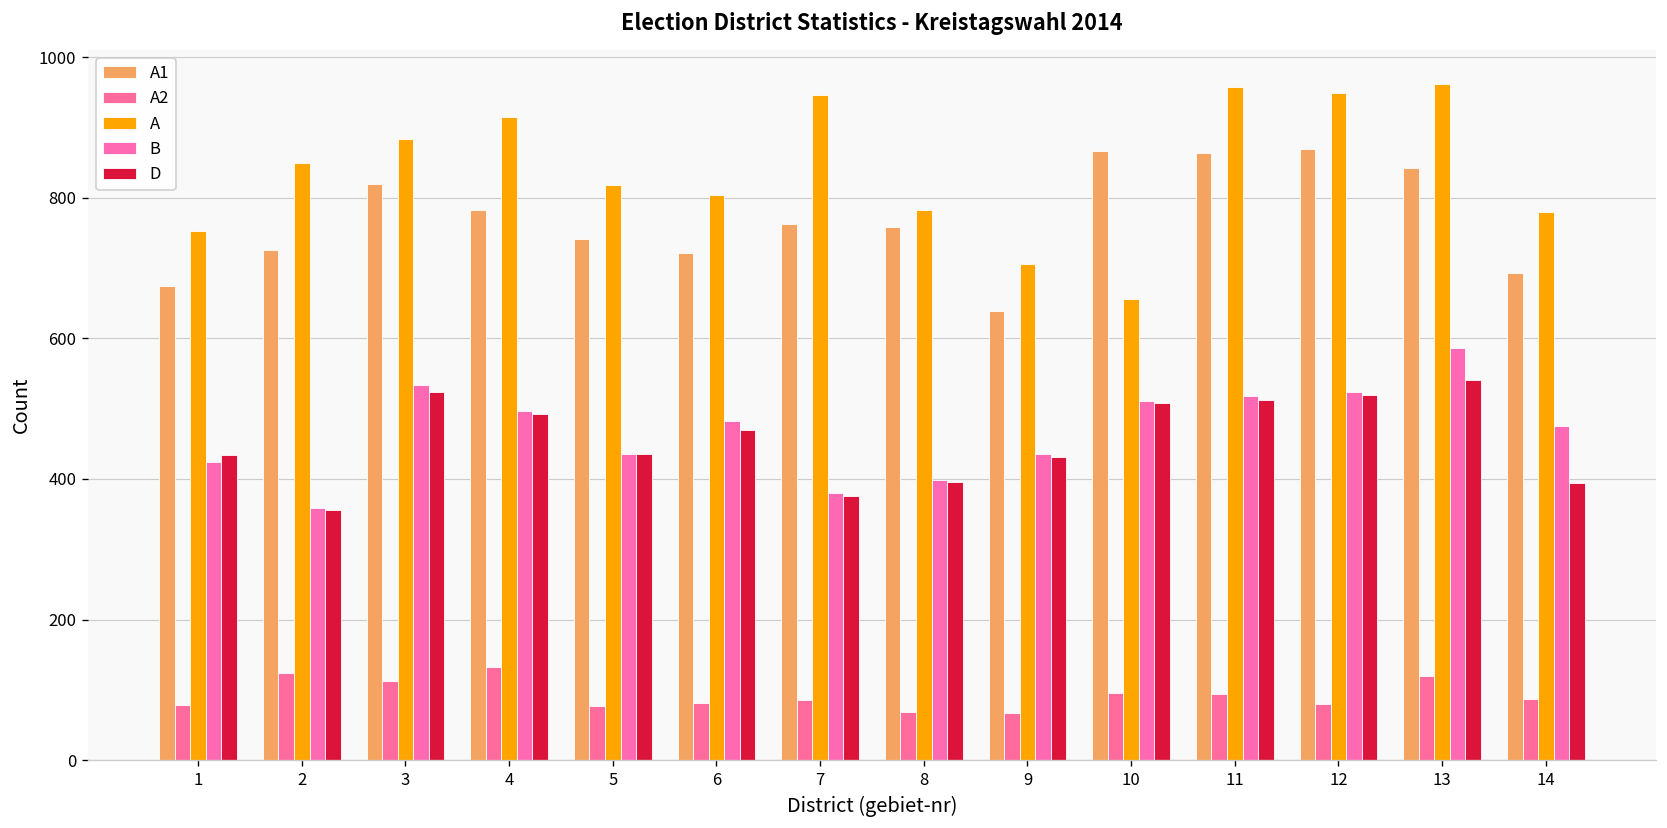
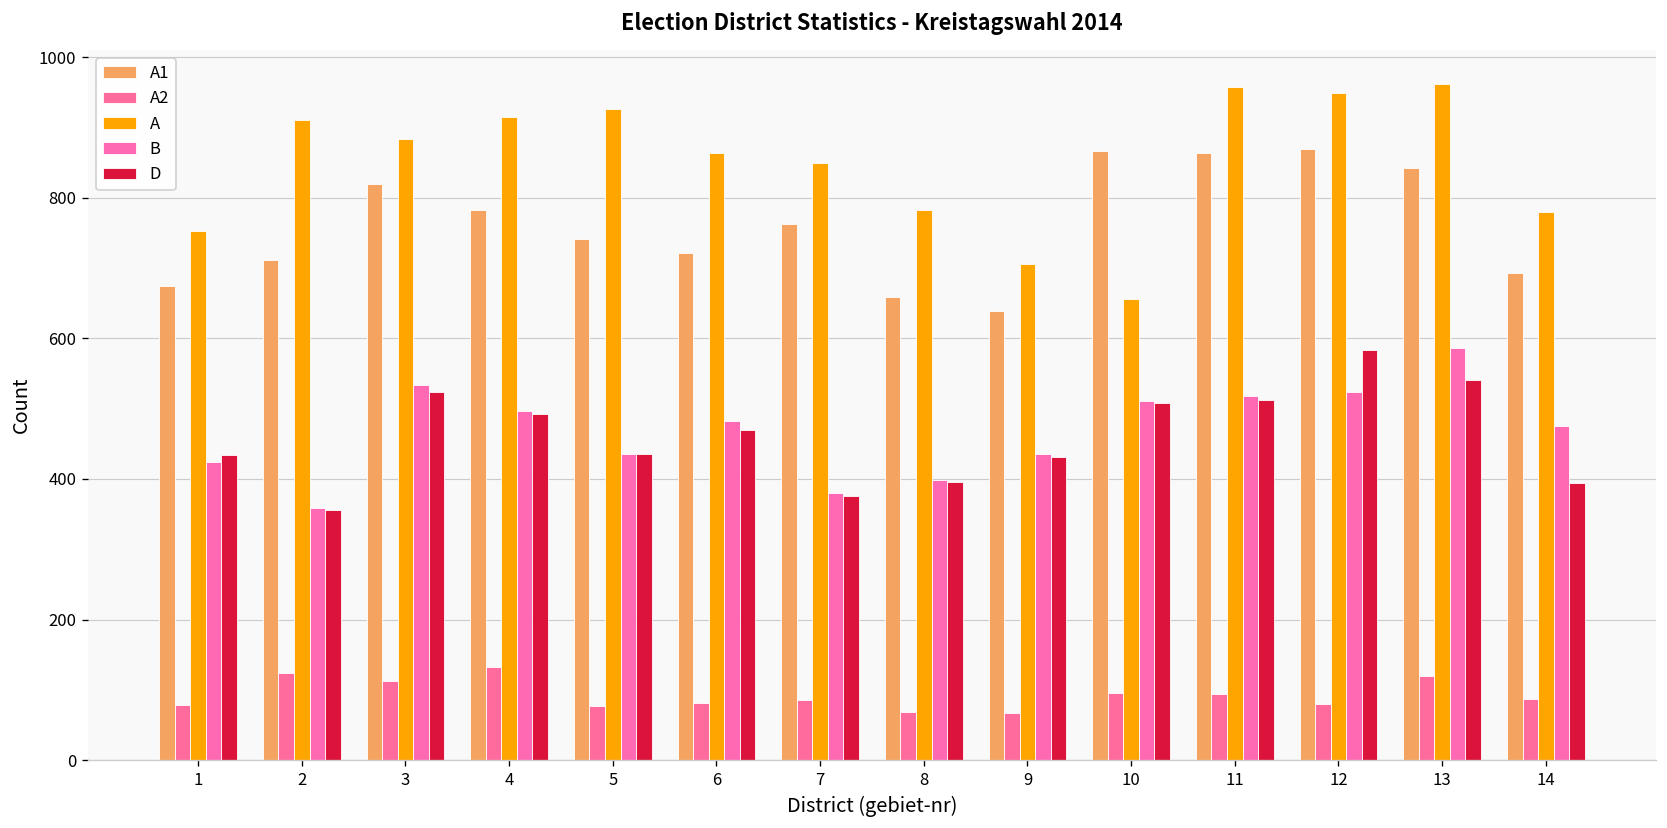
A1, 2: 730 -> 710
A, 2: 850 -> 910
A, 5: 820 -> 930
A, 6: 800 -> 860
A, 7: 950 -> 850
A1, 8: 760 -> 660
D, 12: 520 -> 580
